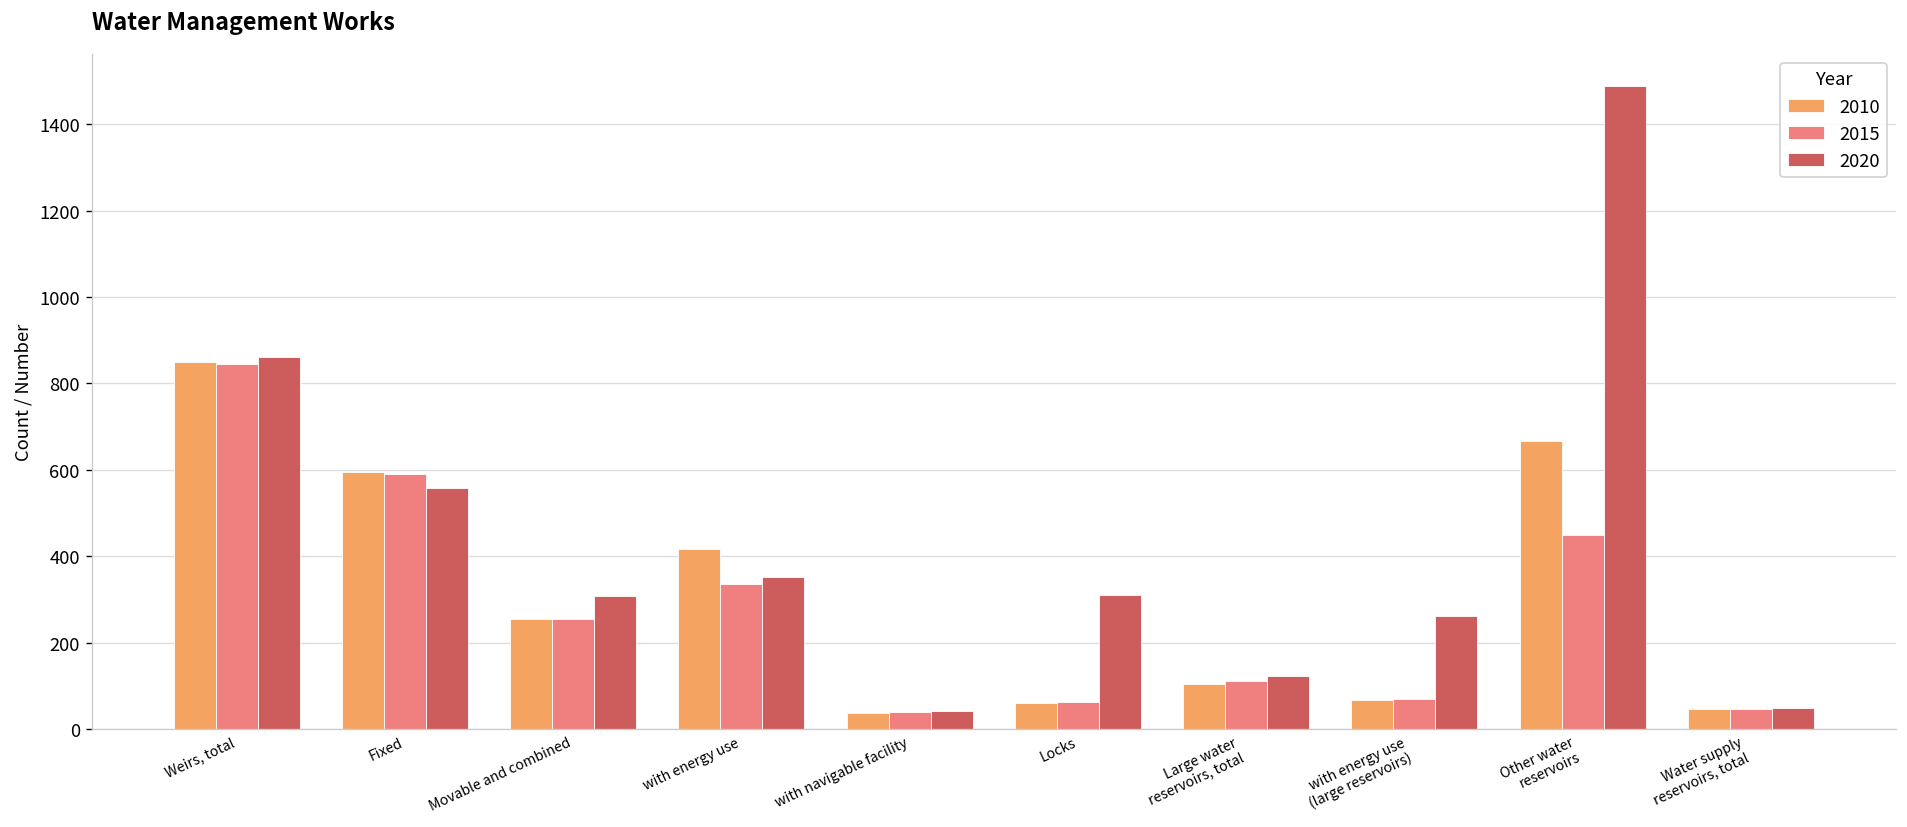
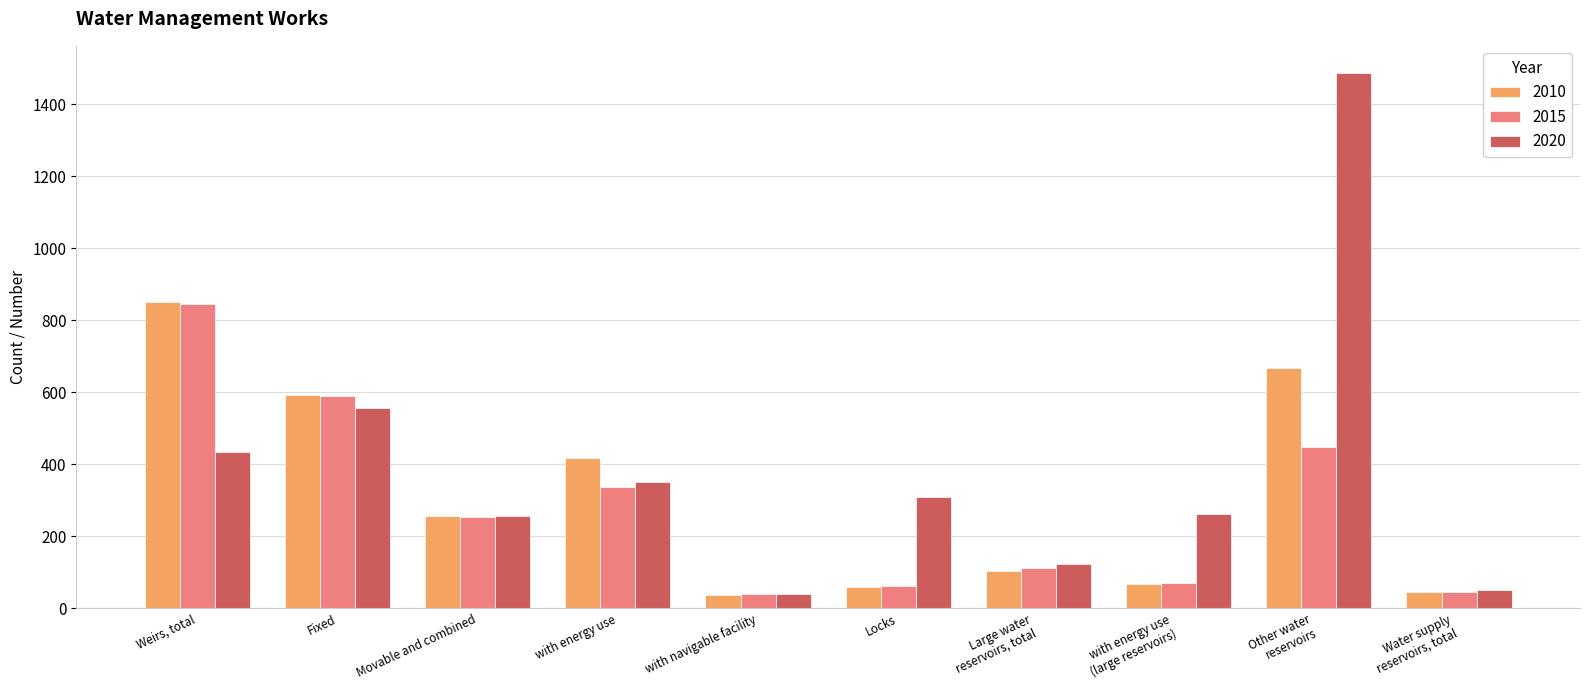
2020, Weirs, total: 860 -> 440
2020, Movable and combined: 310 -> 260
